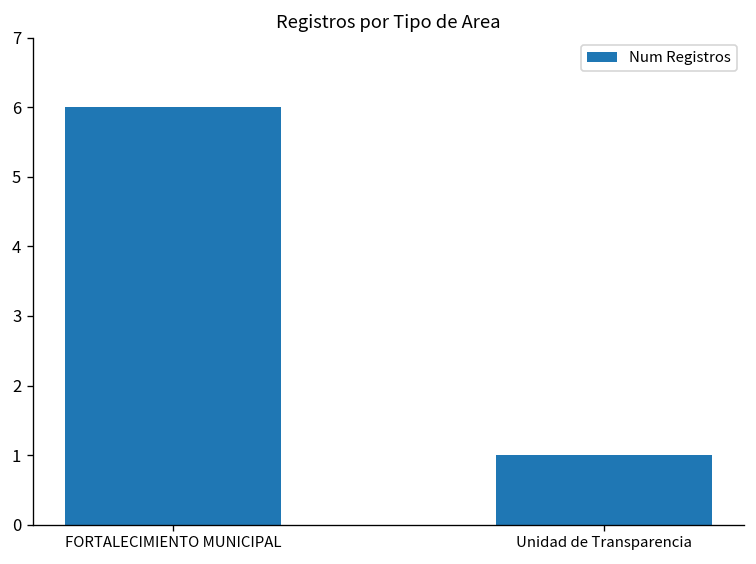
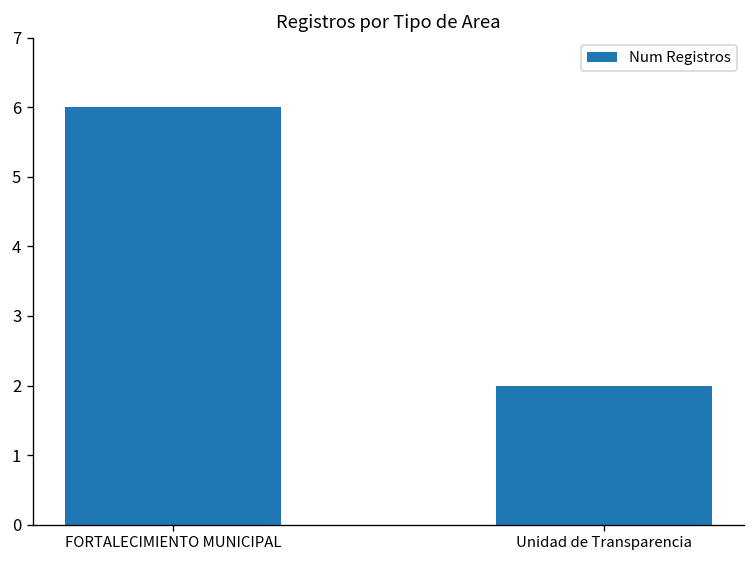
Unidad de Transparencia: 1 -> 2
